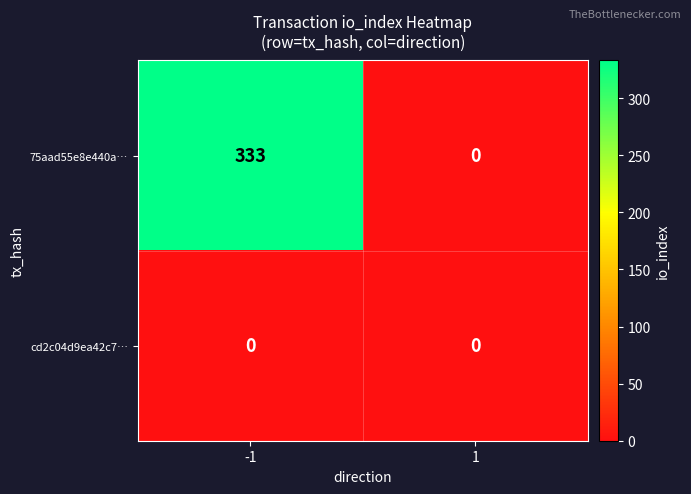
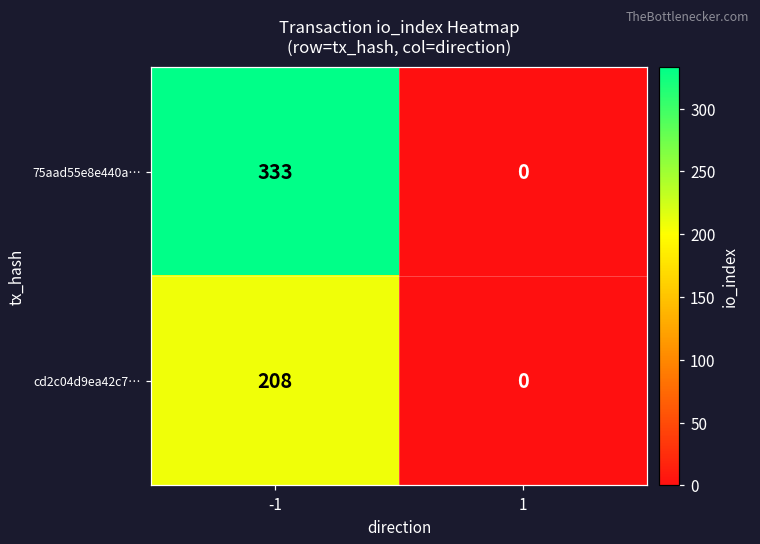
cd2c04d9ea42c7…, -1: 0 -> 208
